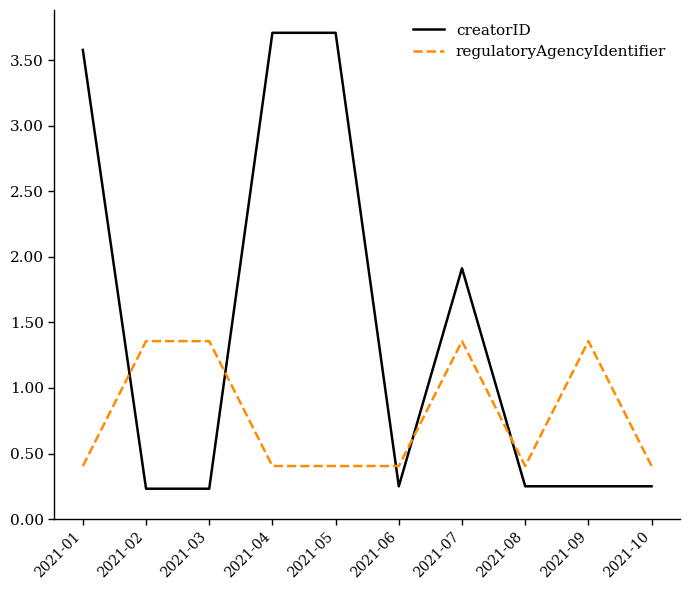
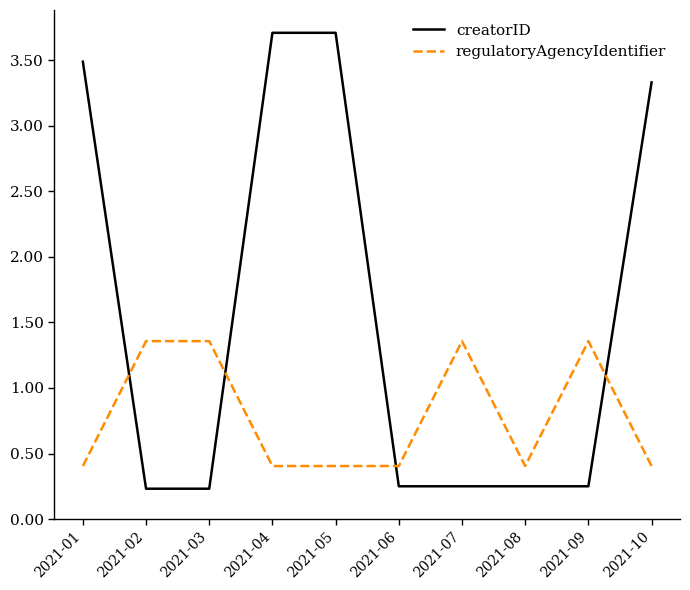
creatorID, 2021-01: 3.58 -> 3.49
creatorID, 2021-07: 1.91 -> 0.25
creatorID, 2021-10: 0.25 -> 3.33
